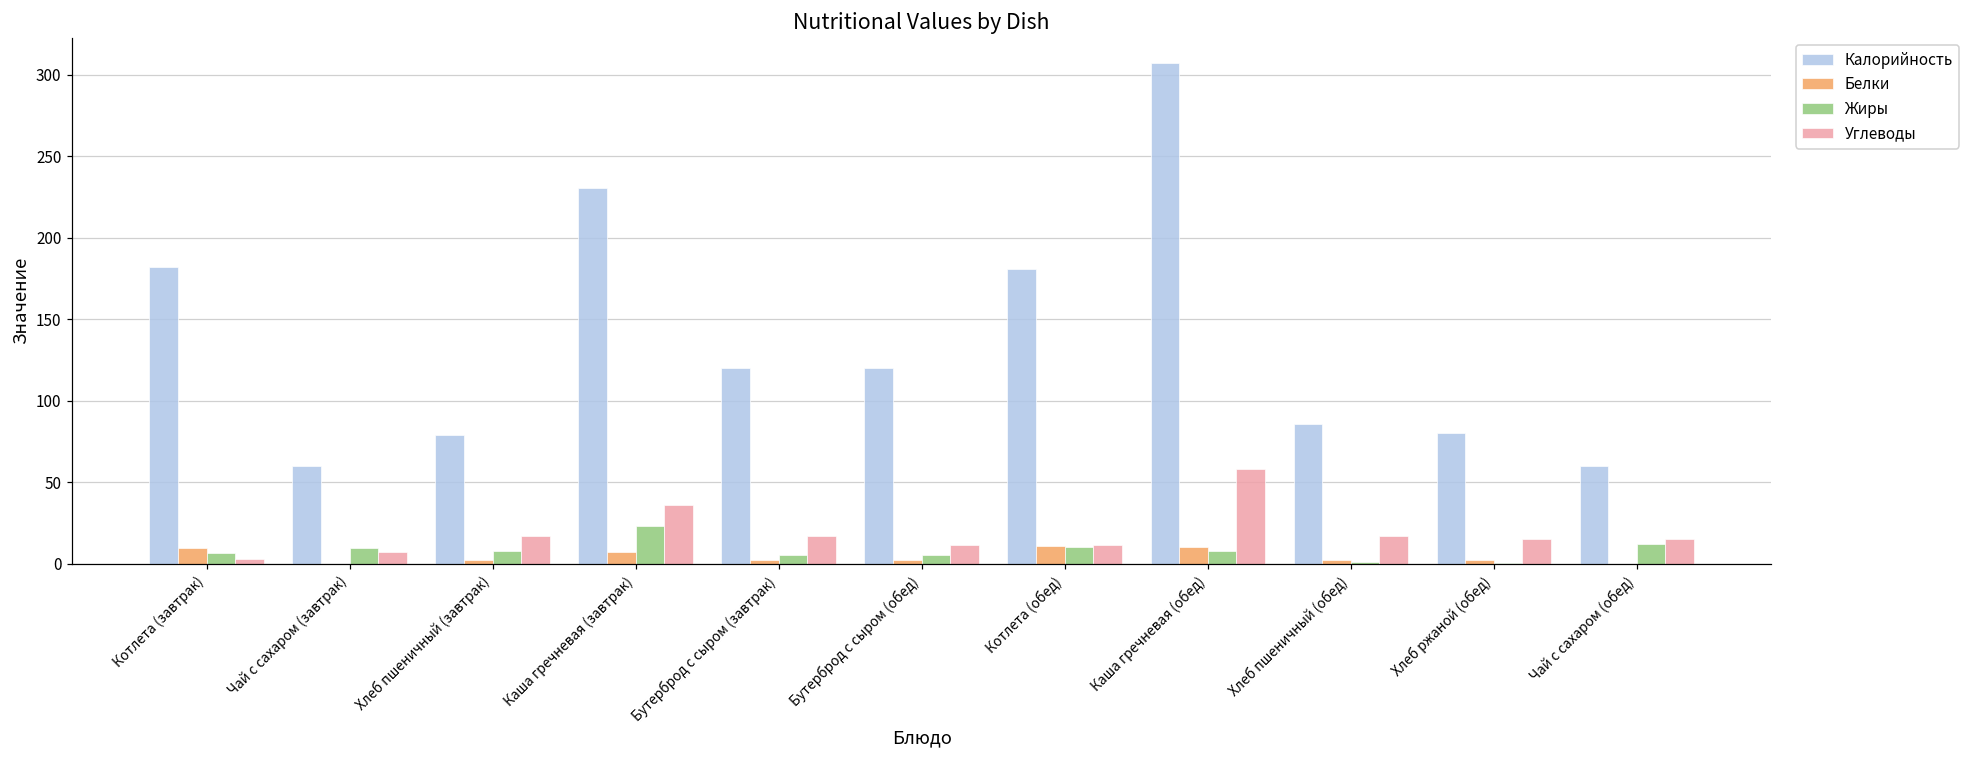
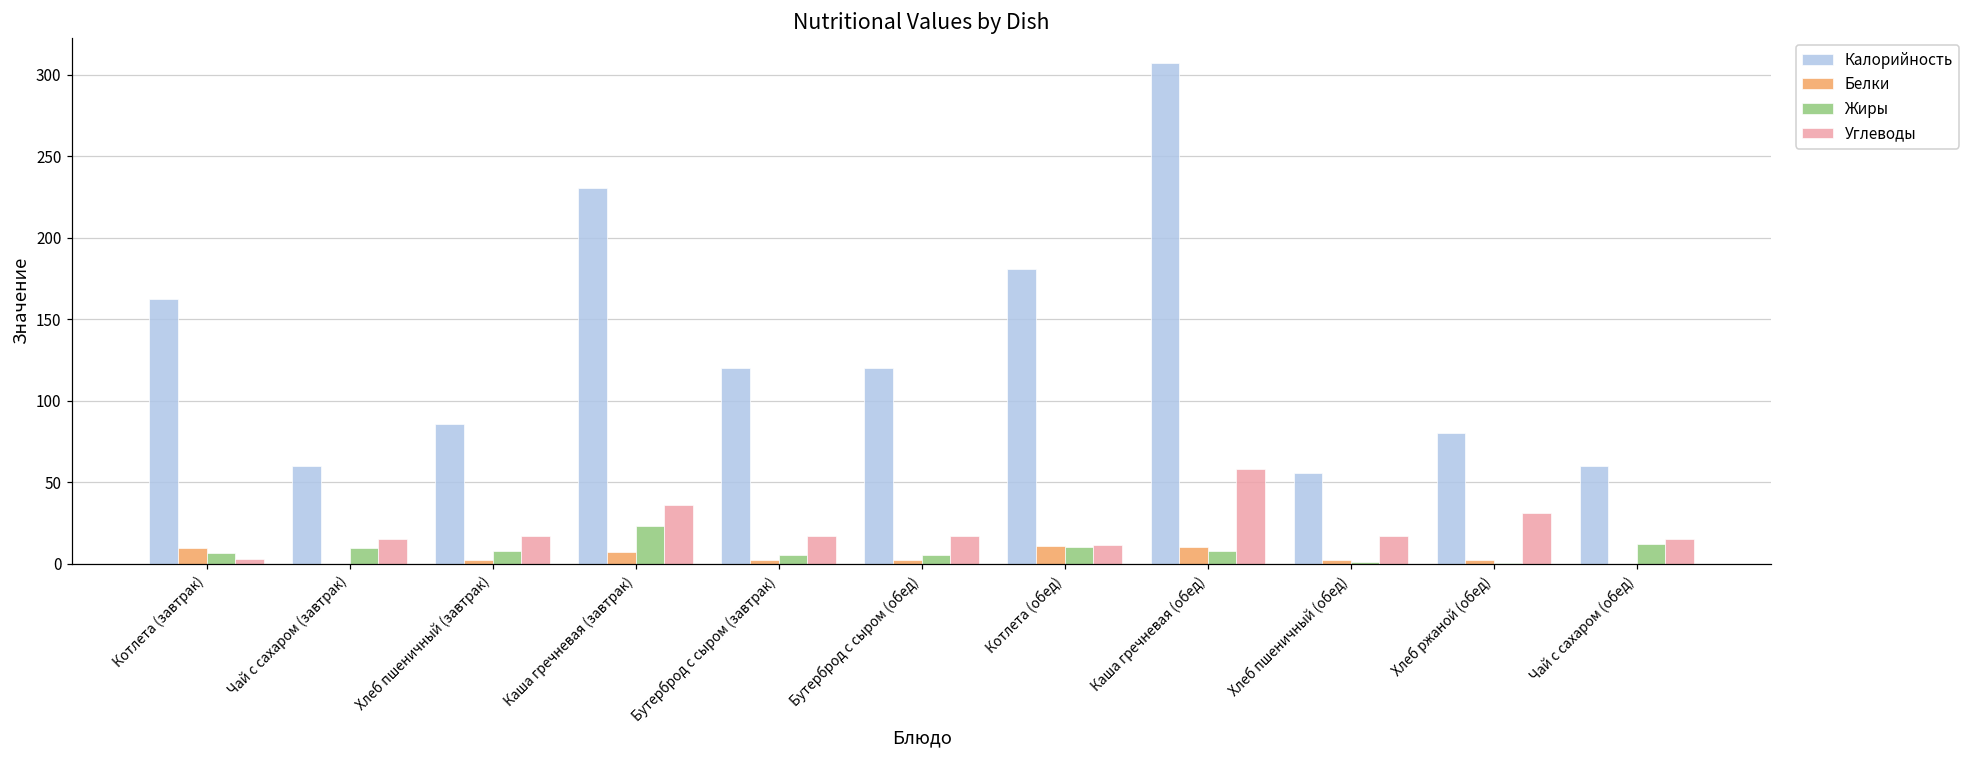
Калорийность, Котлета (завтрак): 182 -> 162
Углеводы, Чай с сахаром (завтрак): 7 -> 15
Калорийность, Хлеб пшеничный (завтрак): 79 -> 86
Углеводы, Бутерброд с сыром (обед): 11 -> 17
Калорийность, Хлеб пшеничный (обед): 86 -> 55
Углеводы, Хлеб ржаной (обед): 15 -> 31
